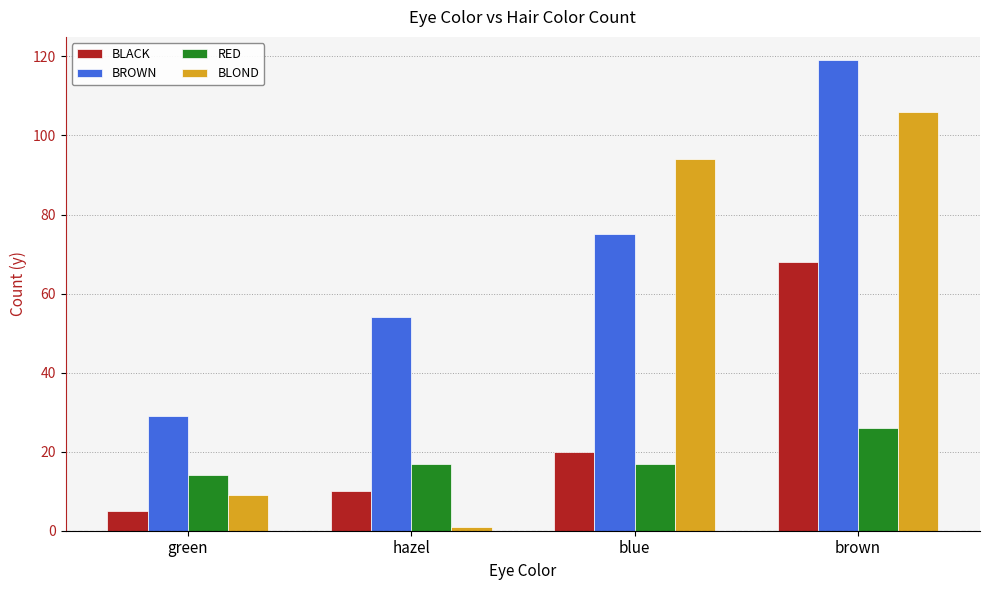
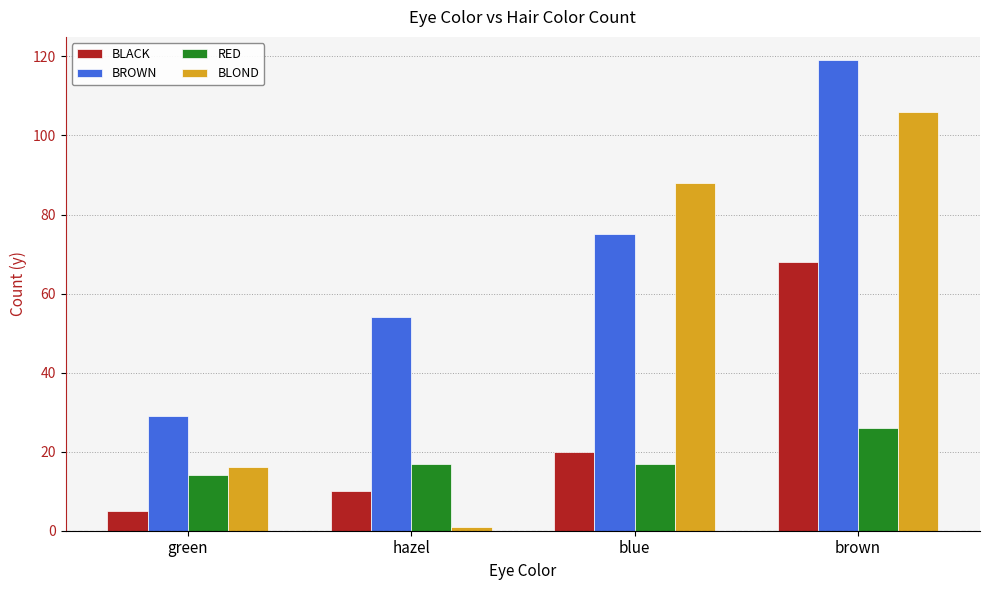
BLOND, green: 9 -> 16
BLOND, blue: 94 -> 88
